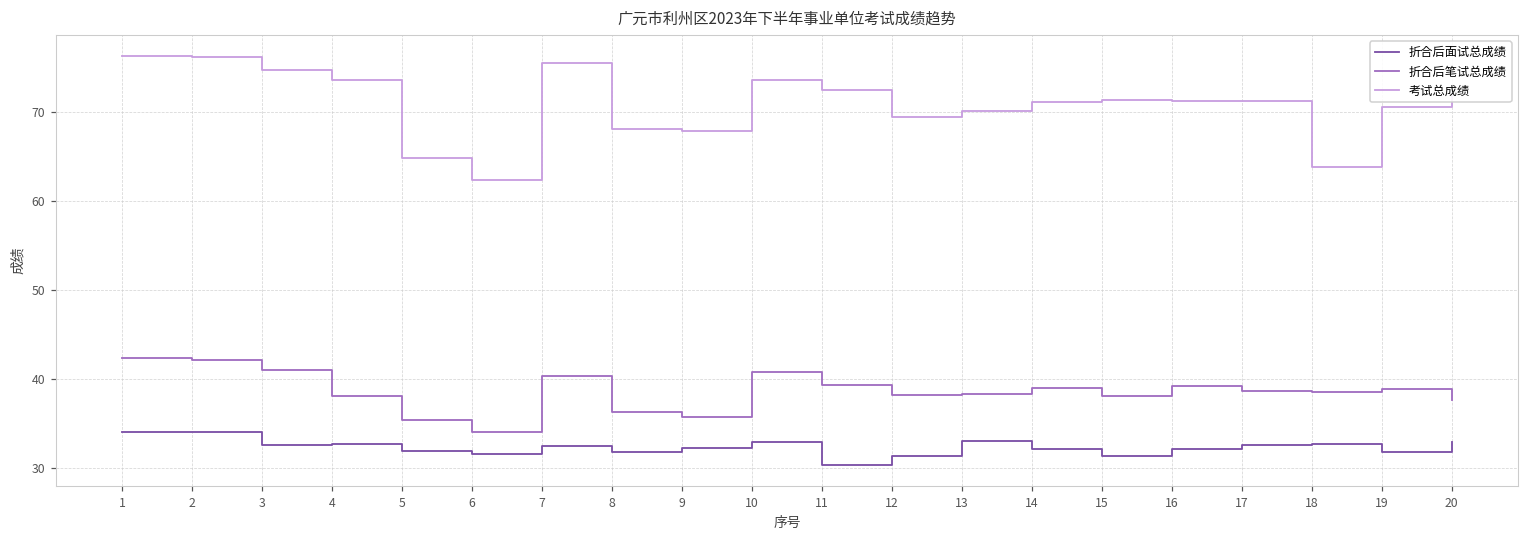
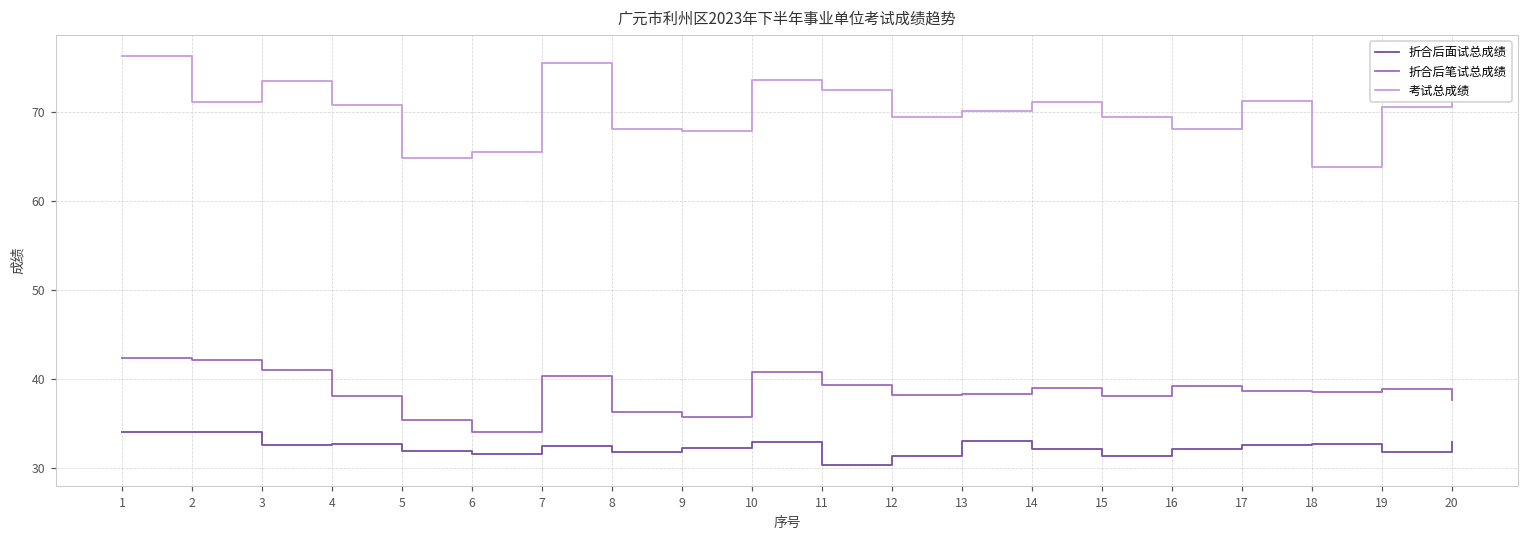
考试总成绩, 2: 76 -> 71
考试总成绩, 3: 75 -> 73
考试总成绩, 4: 74 -> 71
考试总成绩, 6: 62 -> 65
考试总成绩, 15: 71 -> 69
考试总成绩, 16: 71 -> 68
